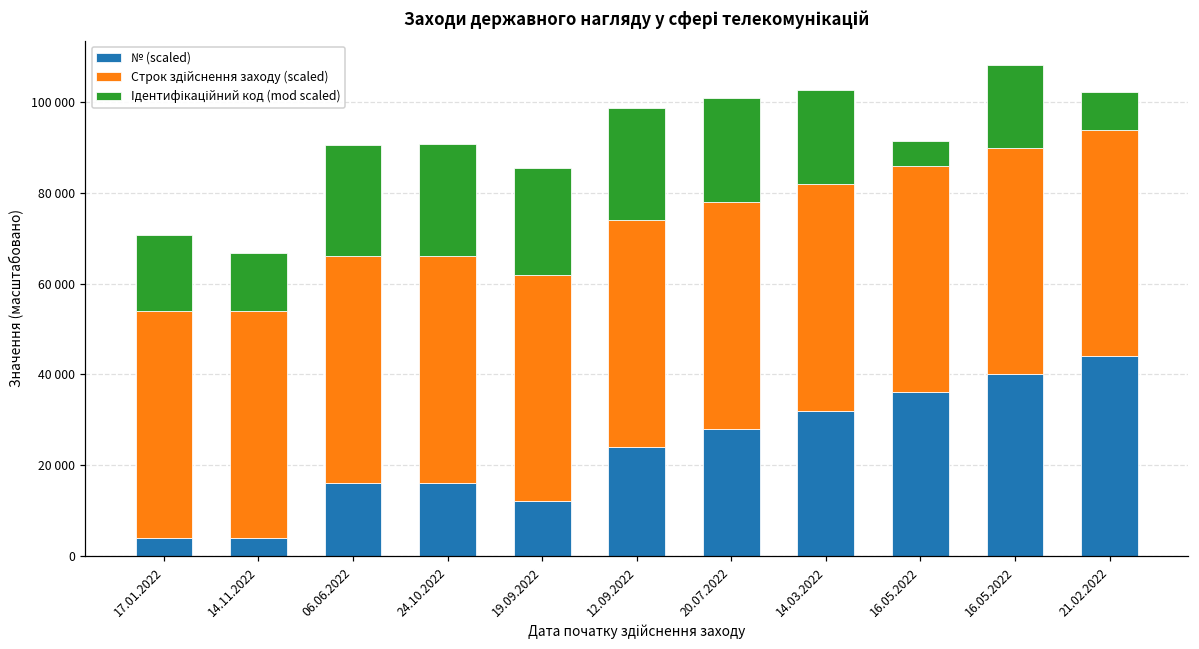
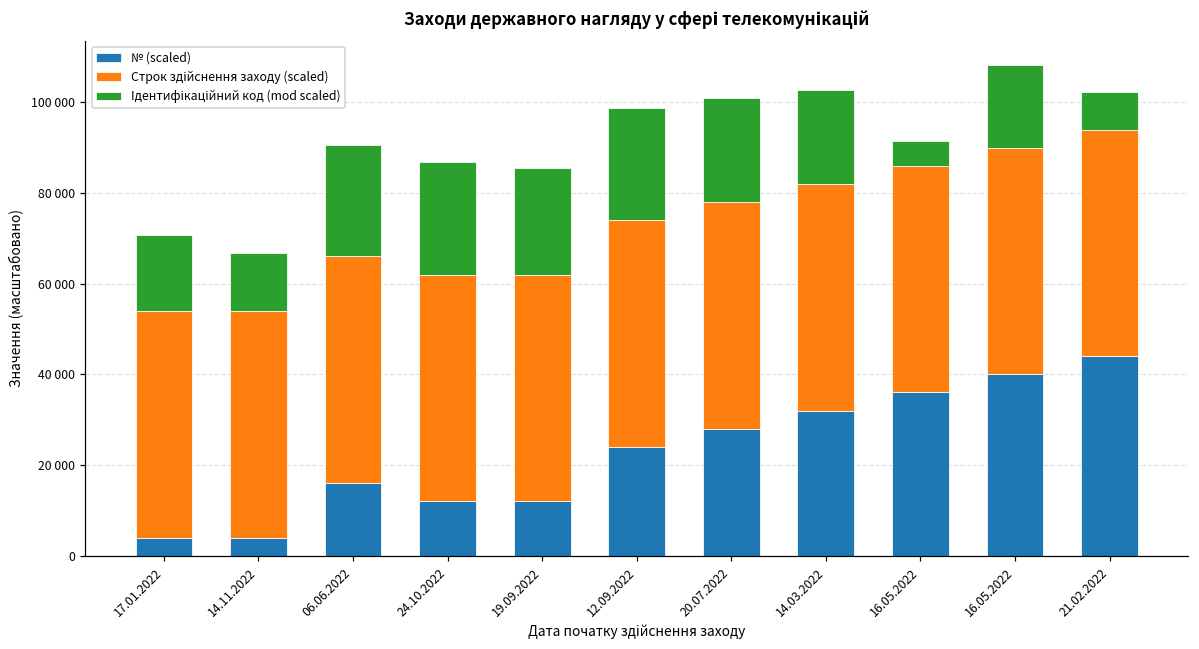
№ (scaled), 24.10.2022: 16000 -> 12000
